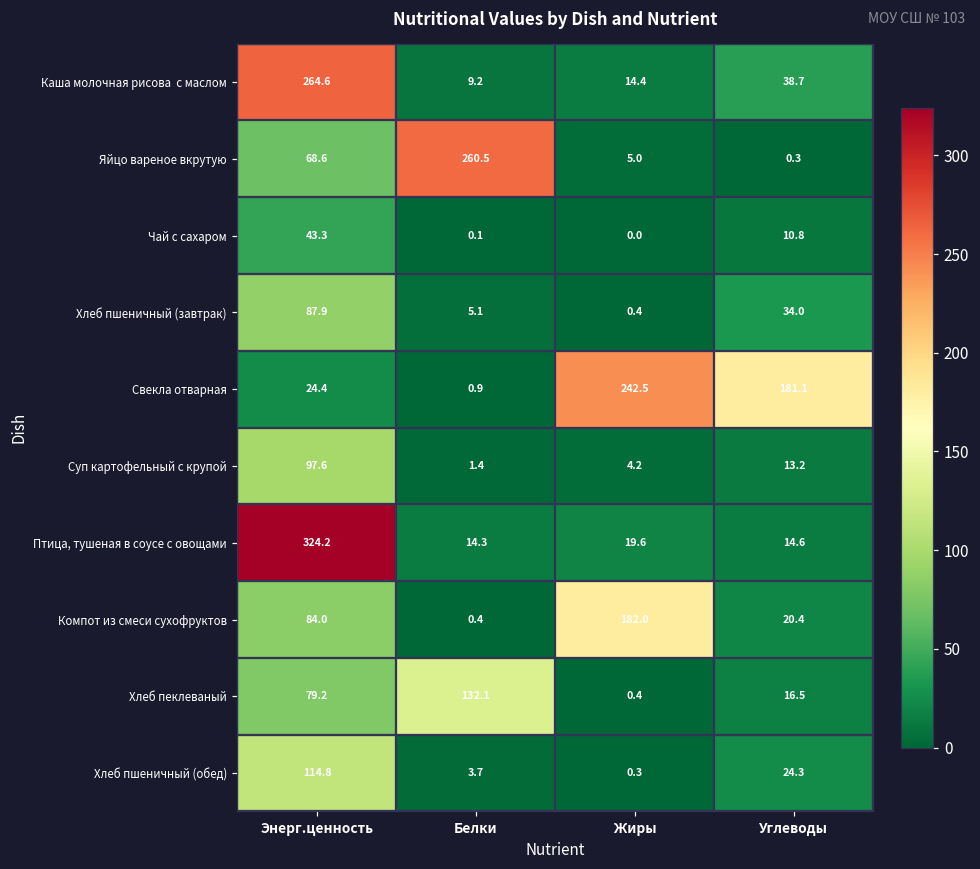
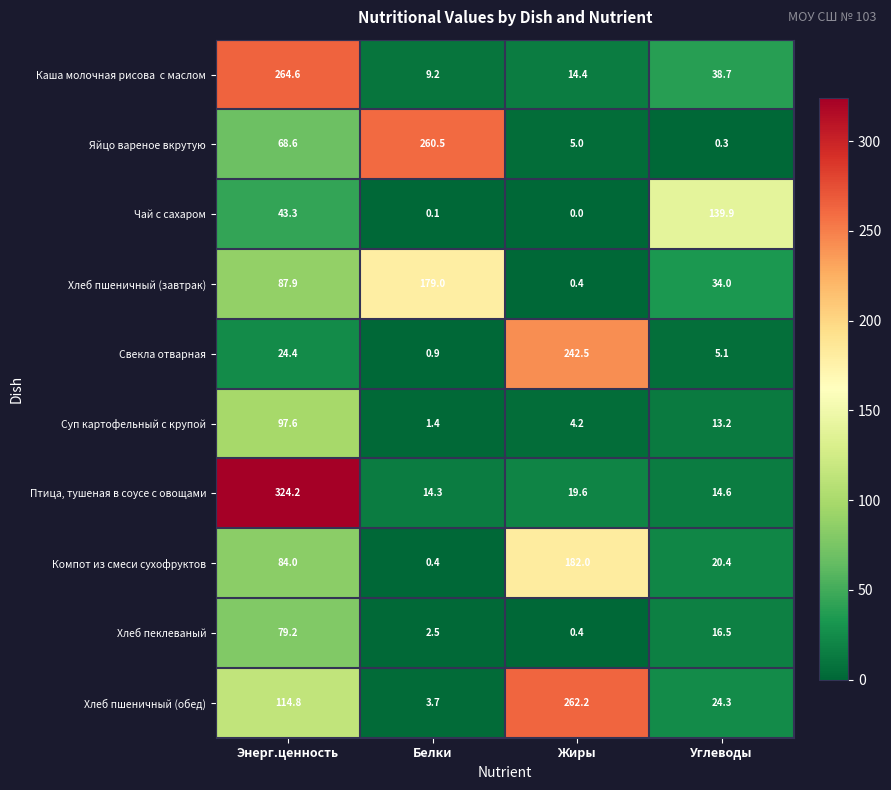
Чай с сахаром, Углеводы: 10.8 -> 139.9
Хлеб пшеничный (завтрак), Белки: 5.1 -> 179.0
Свекла отварная, Углеводы: 181.1 -> 5.1
Хлеб пеклеваный, Белки: 132.1 -> 2.5
Хлеб пшеничный (обед), Жиры: 0.3 -> 262.2
